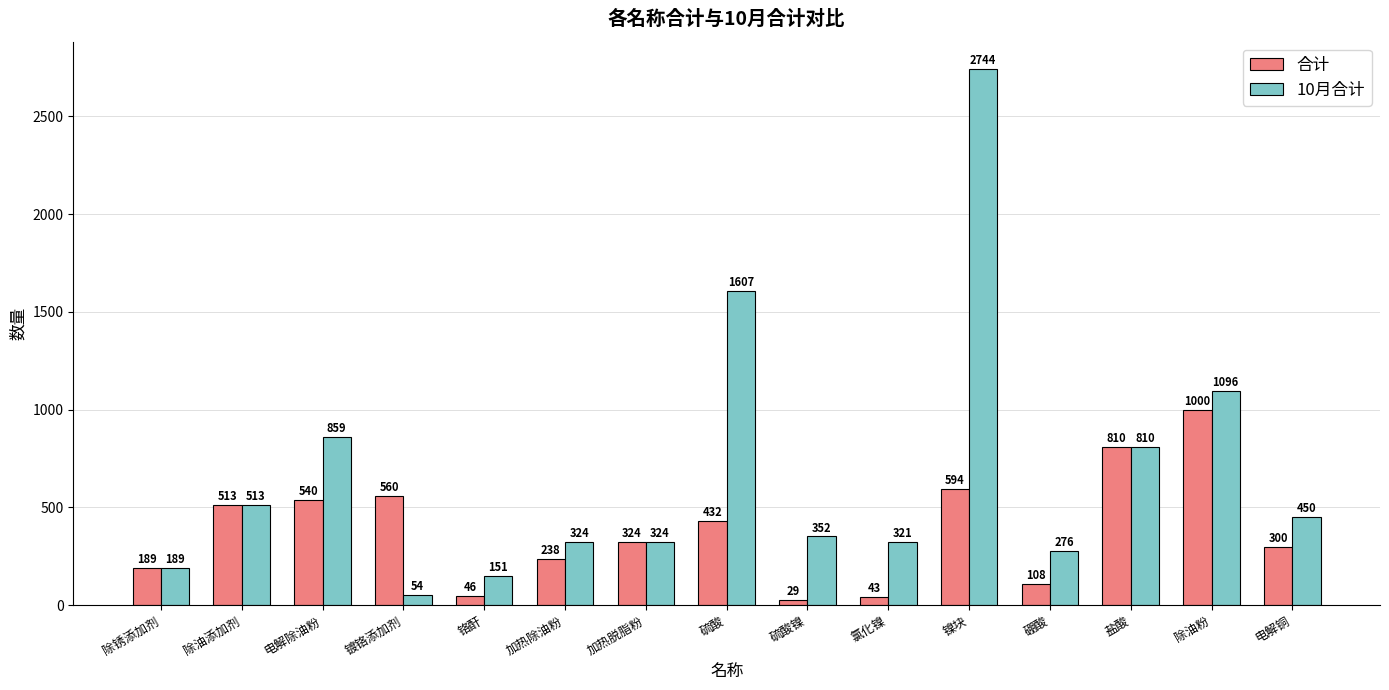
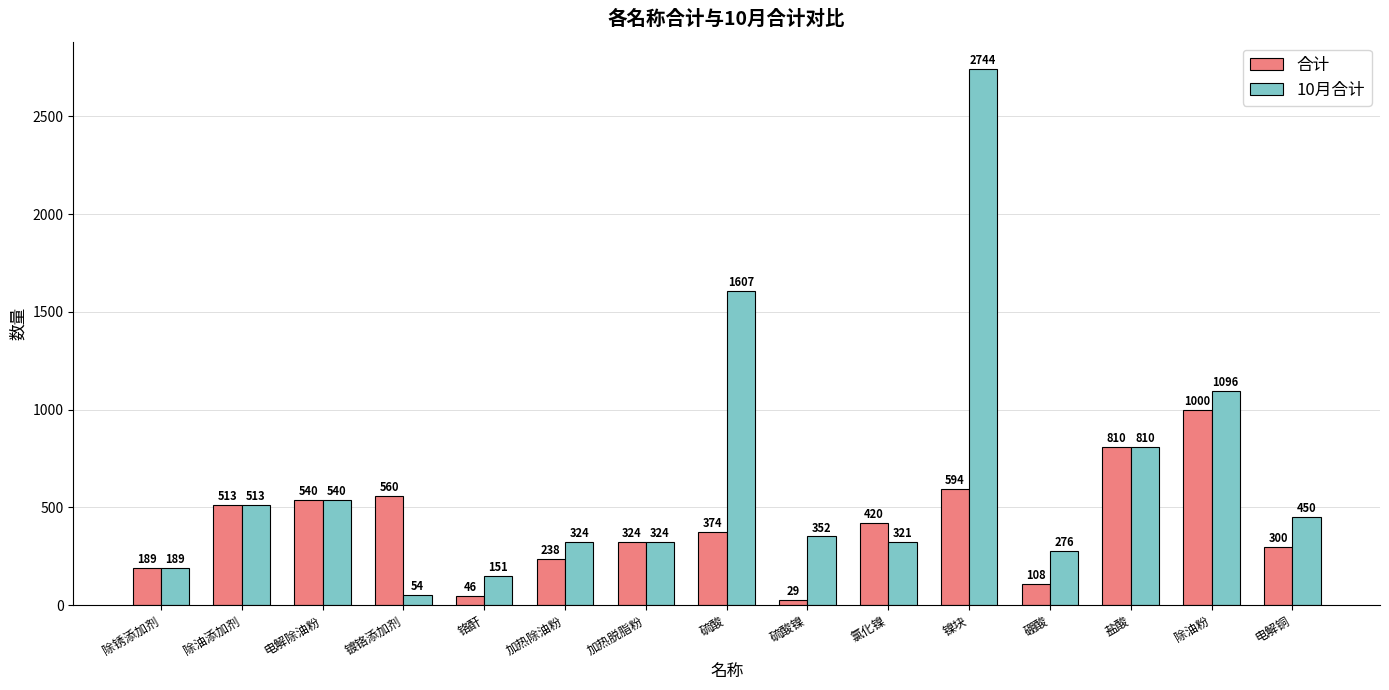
10月合计, 电解除油粉: 859 -> 540
合计, 硫酸: 432 -> 374
合计, 氯化镍: 43 -> 420
